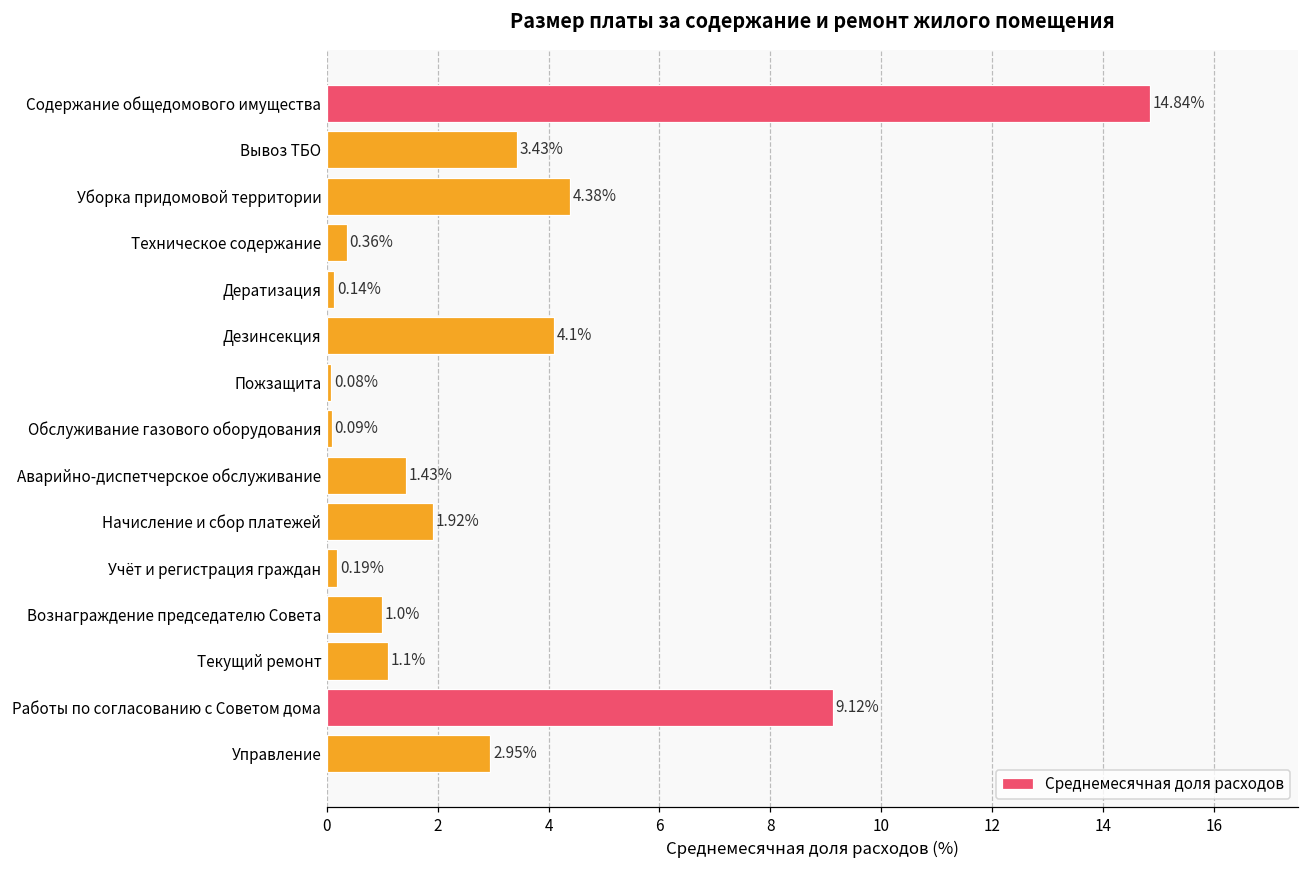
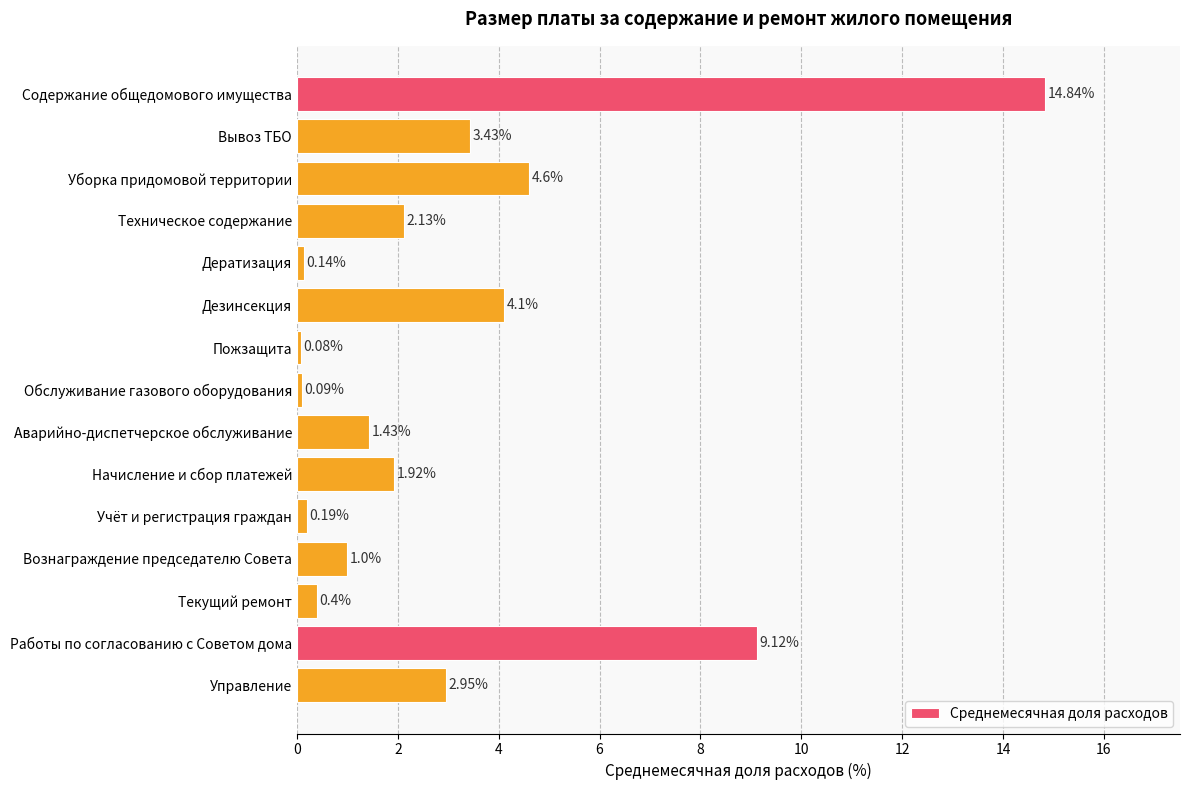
Уборка придомовой территории: 4.38% -> 4.6%
Техническое содержание: 0.36% -> 2.13%
Текущий ремонт: 1.1% -> 0.4%
